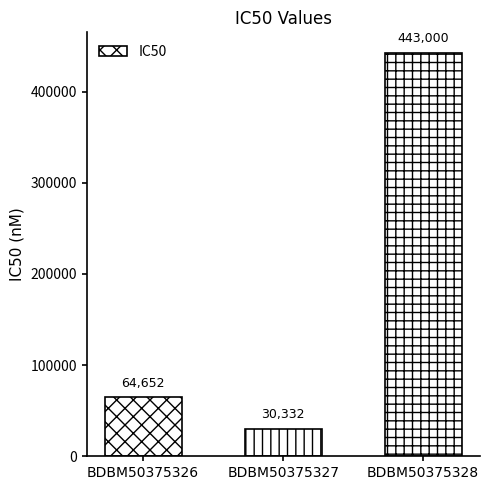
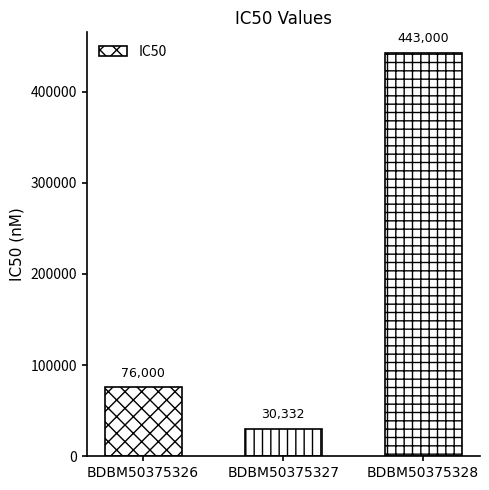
BDBM50375326: 64,652 -> 76,000
